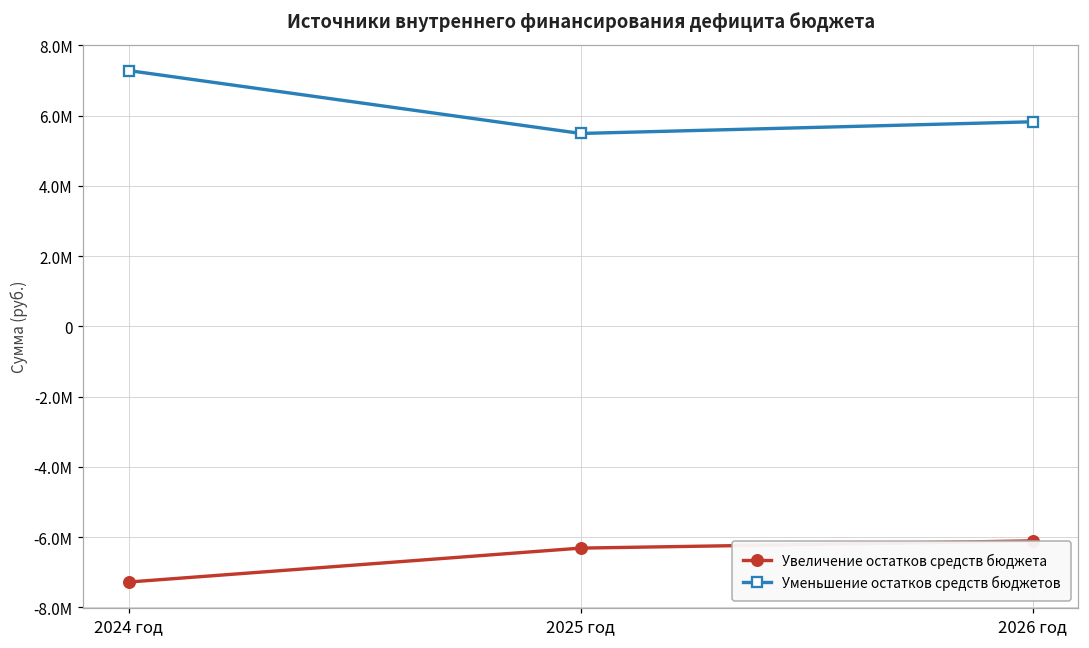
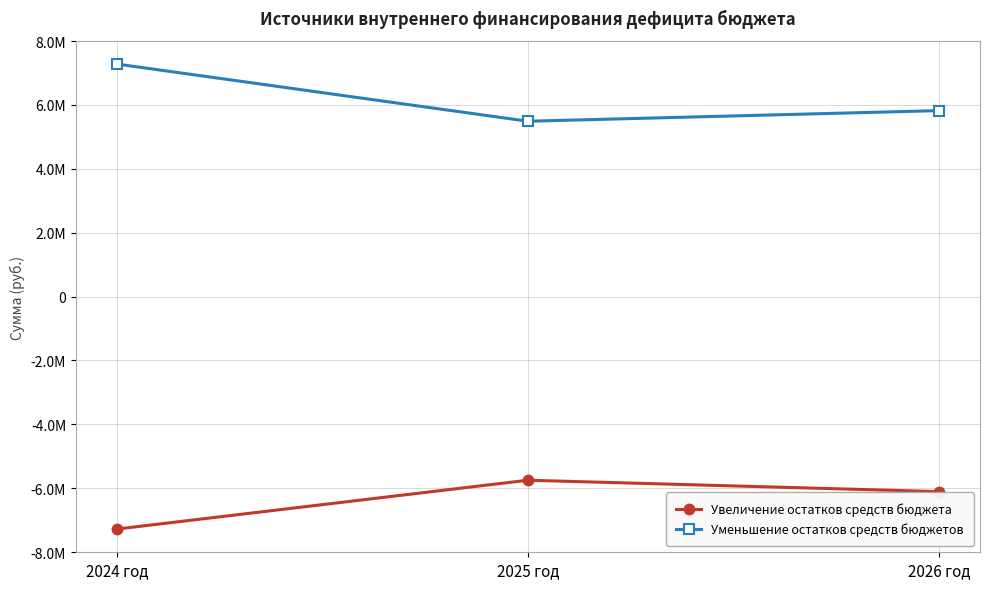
Увеличение остатков средств бюджета, 2025 год: -6300000 -> -5800000
